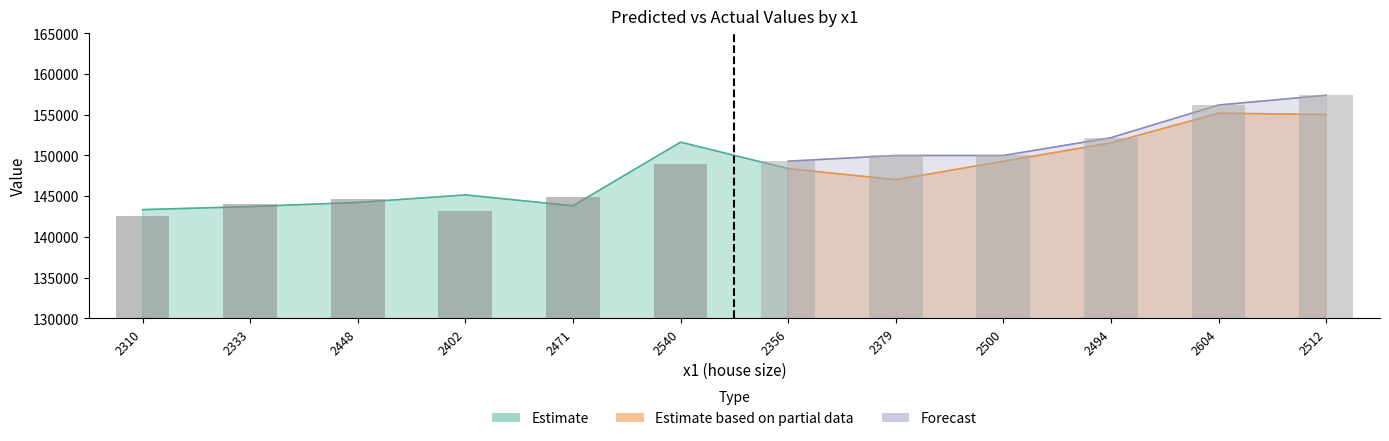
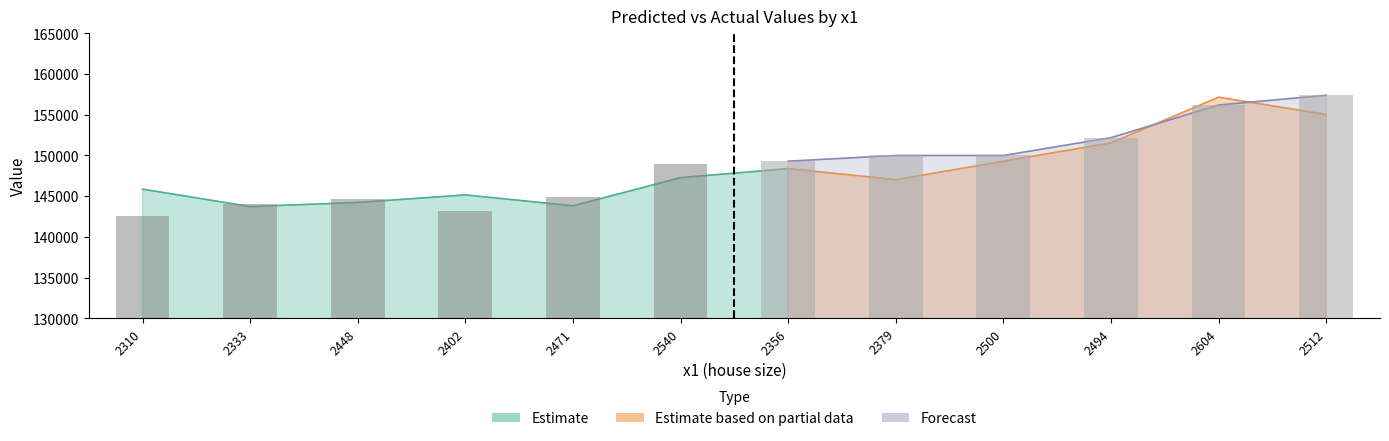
Estimate, 2310: 143000 -> 146000
Estimate, 2540: 152000 -> 147000
Estimate based on partial data, 2604: 155000 -> 157000
